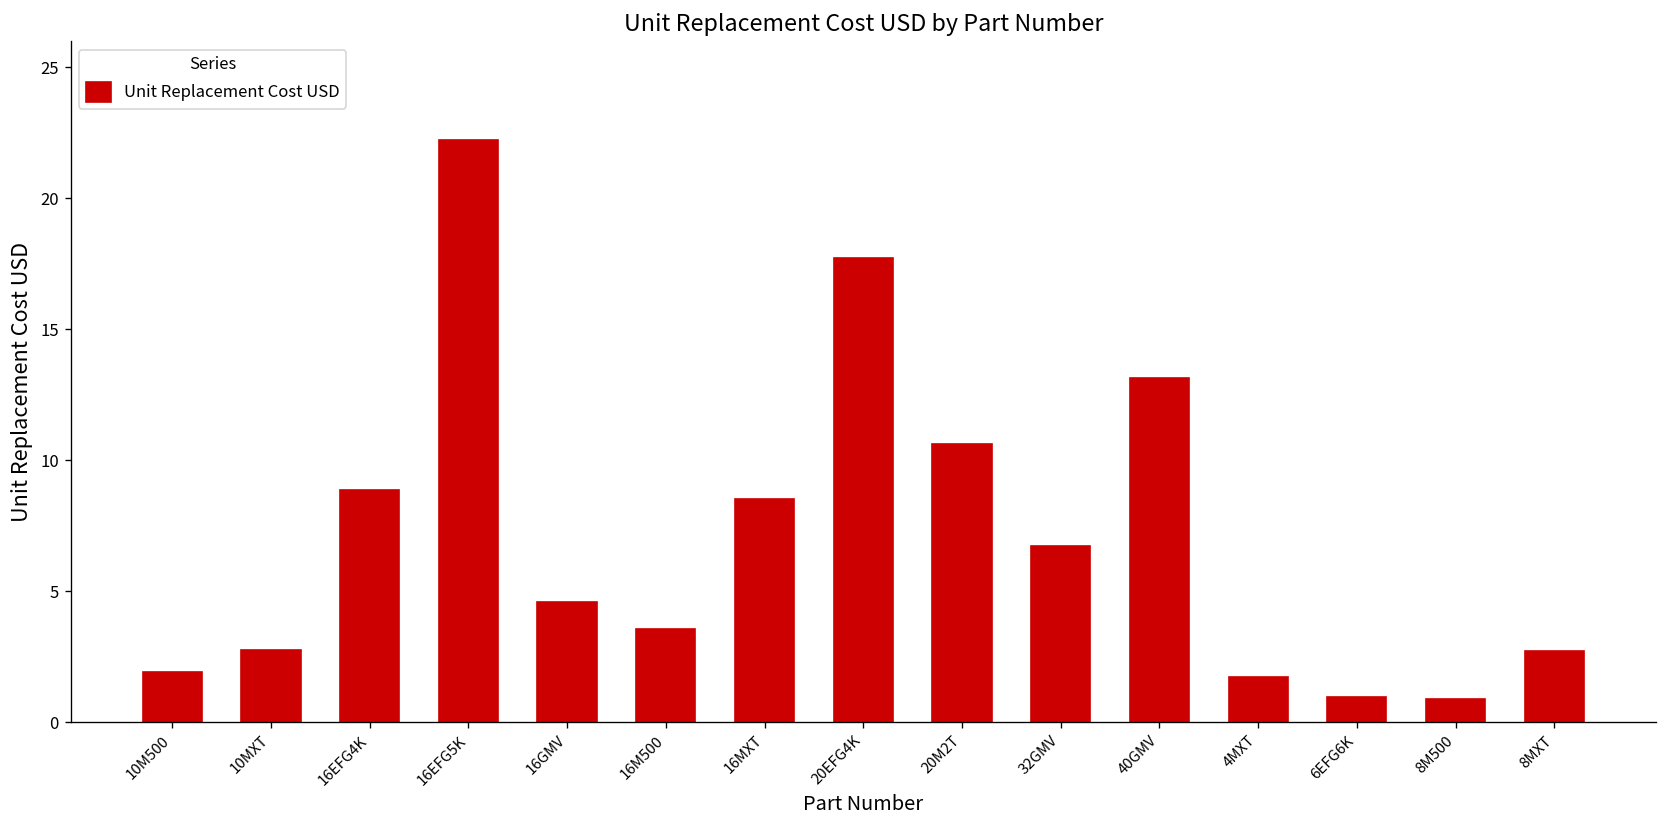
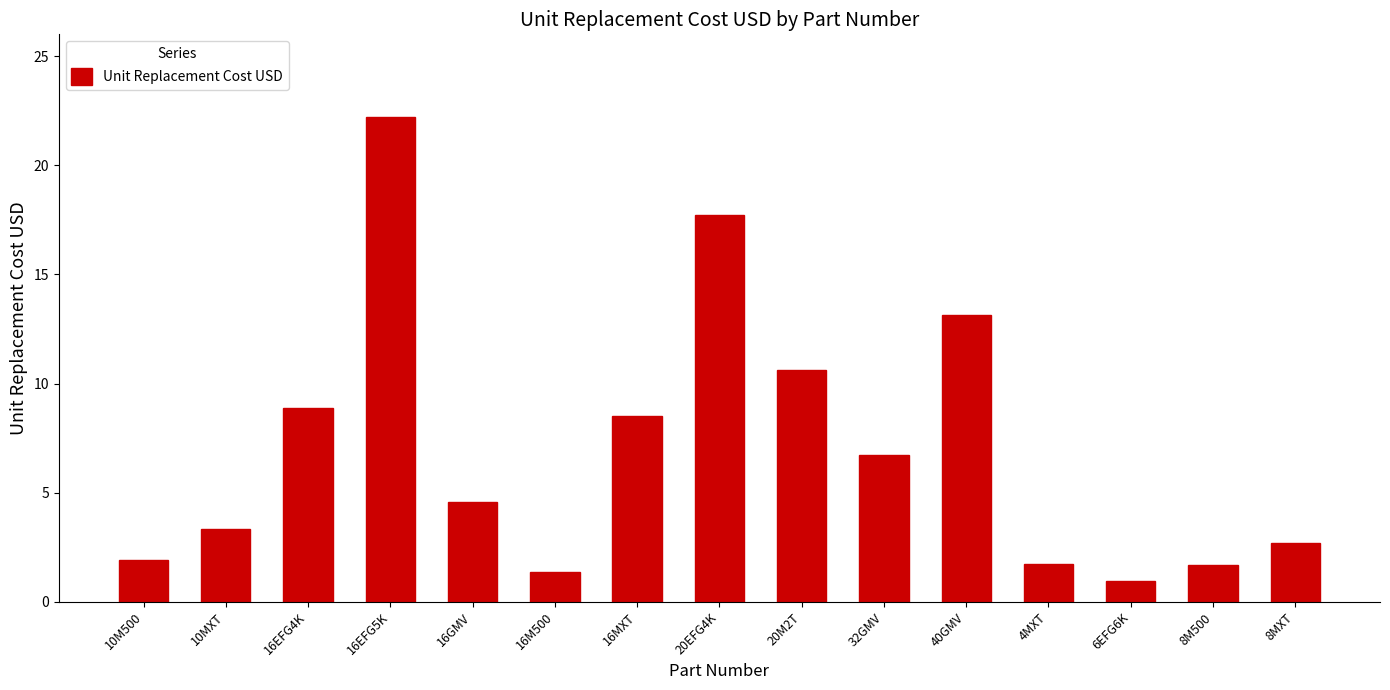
10MXT: 2.8 -> 3.4
16M500: 3.6 -> 1.4
8M500: 0.9 -> 1.7
